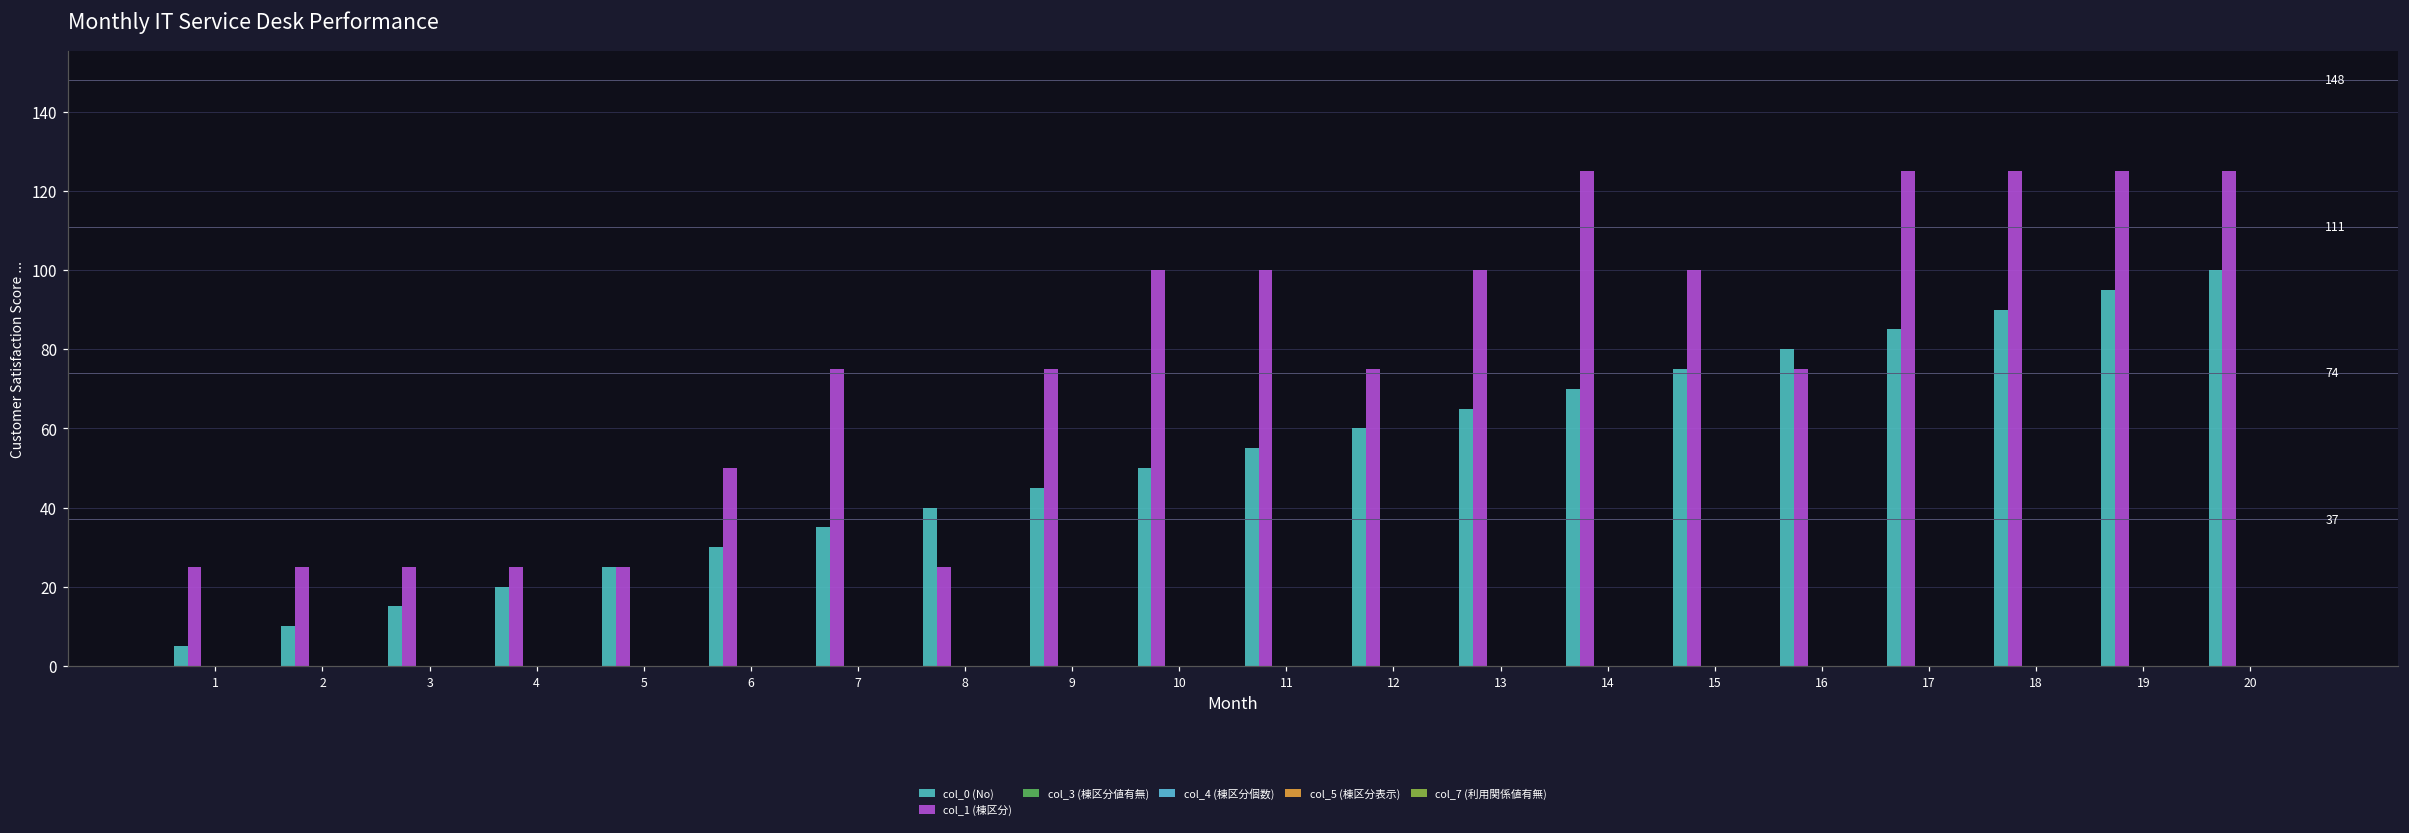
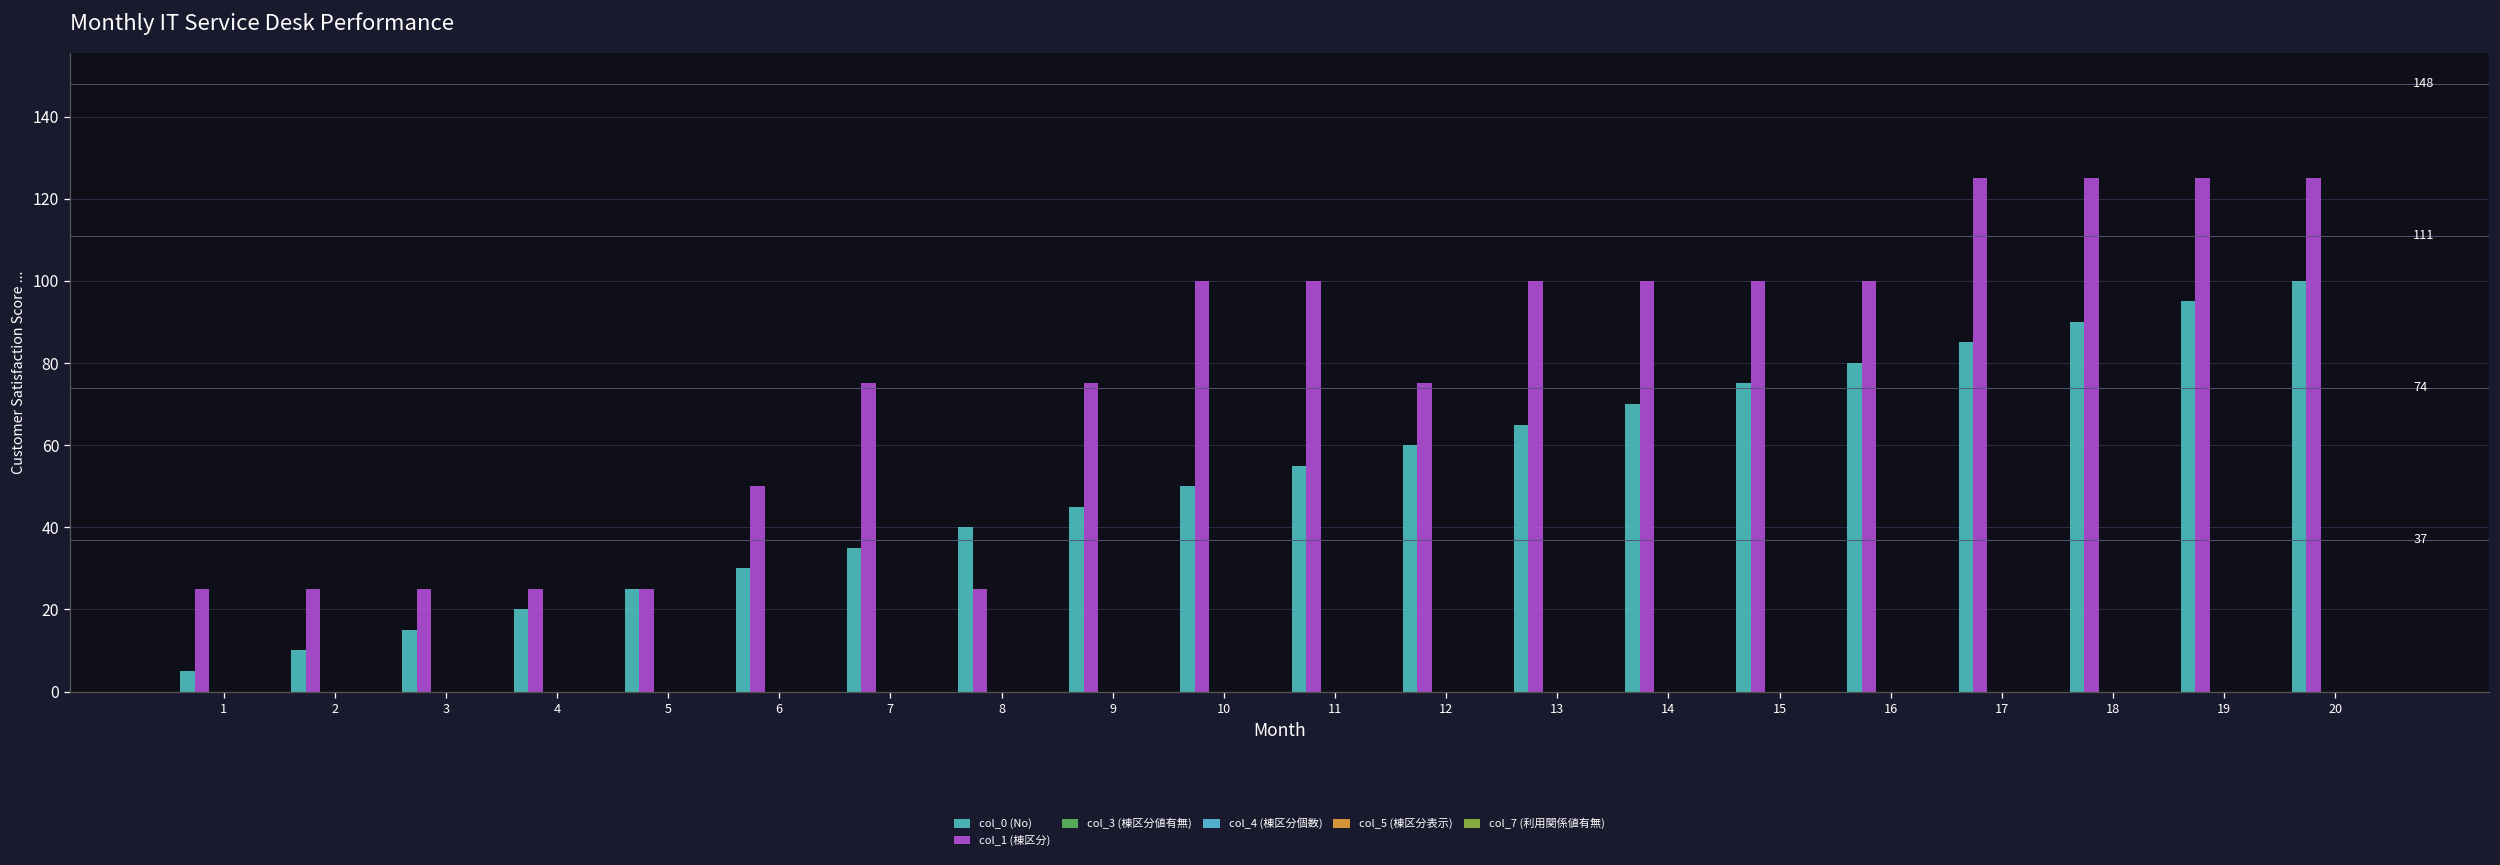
col_1 (棟区分), 14: 125 -> 100
col_1 (棟区分), 16: 75 -> 100
